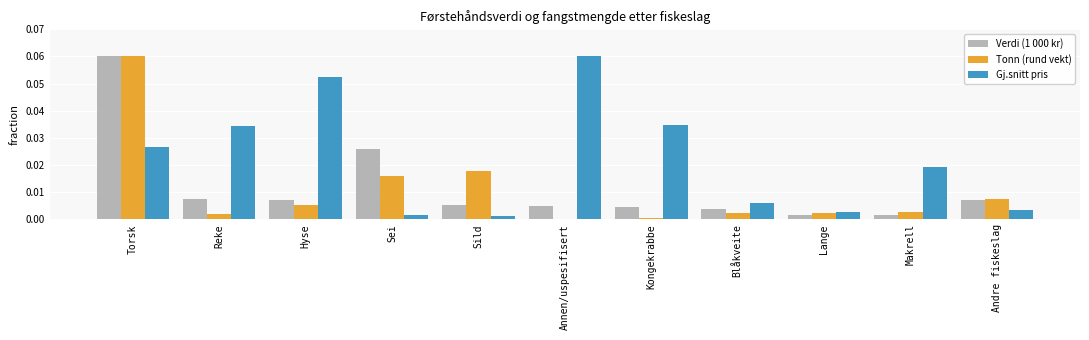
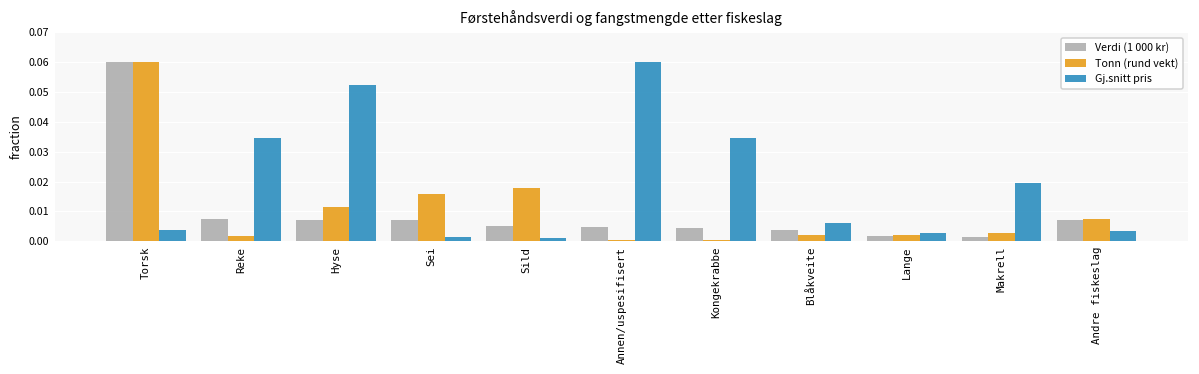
Gj.snitt pris, Torsk: 0.027 -> 0.004
Tonn (rund vekt), Hyse: 0.005 -> 0.011
Verdi (1 000 kr), Sei: 0.026 -> 0.007
